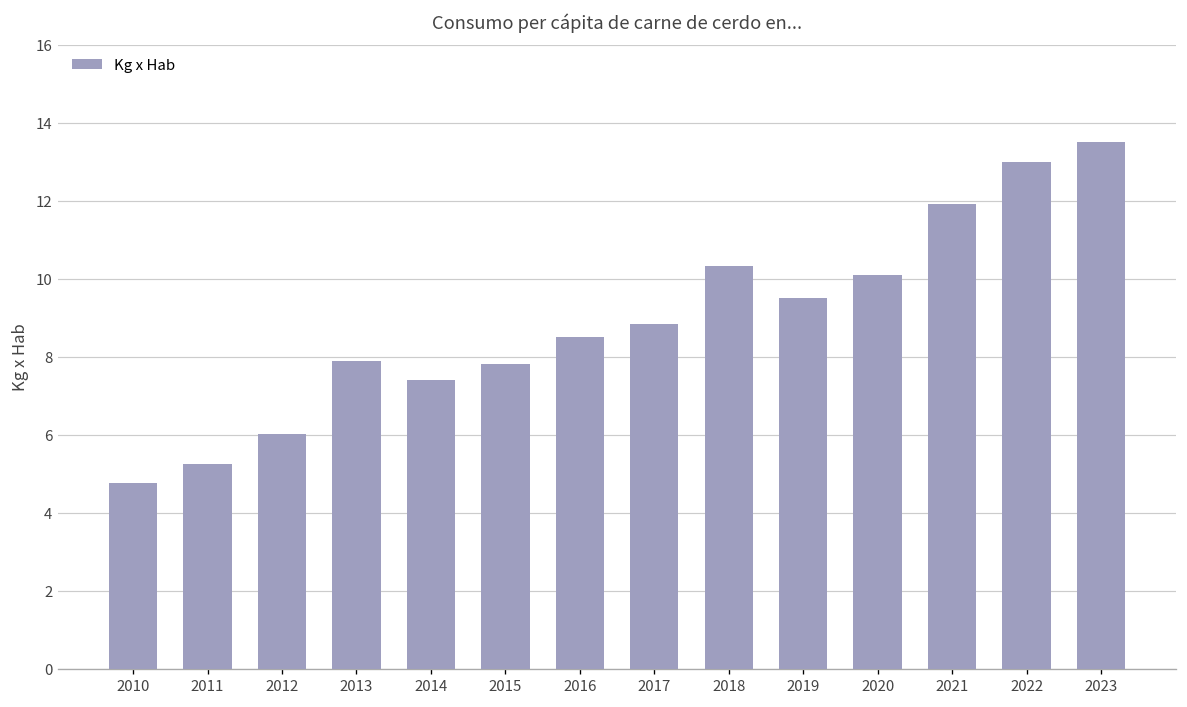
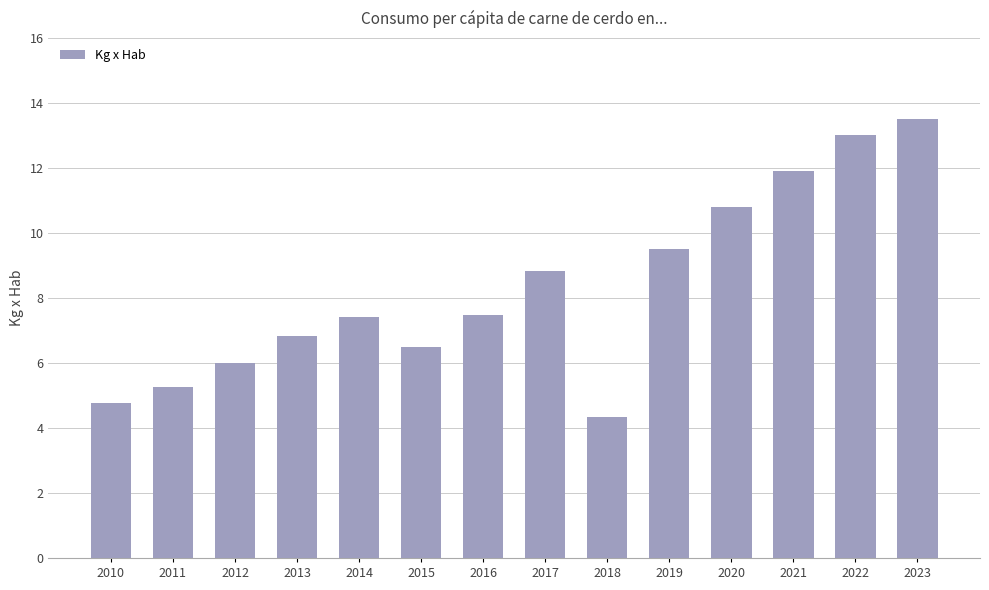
2013: 7.9 -> 6.8
2015: 7.8 -> 6.5
2016: 8.5 -> 7.5
2018: 10.3 -> 4.3
2020: 10.1 -> 10.8
